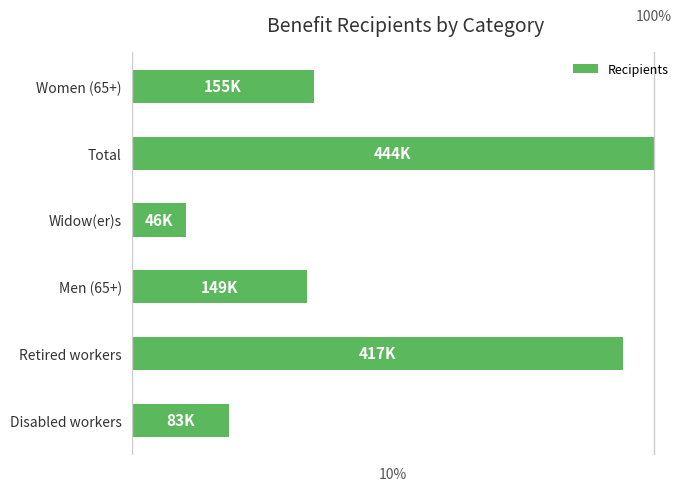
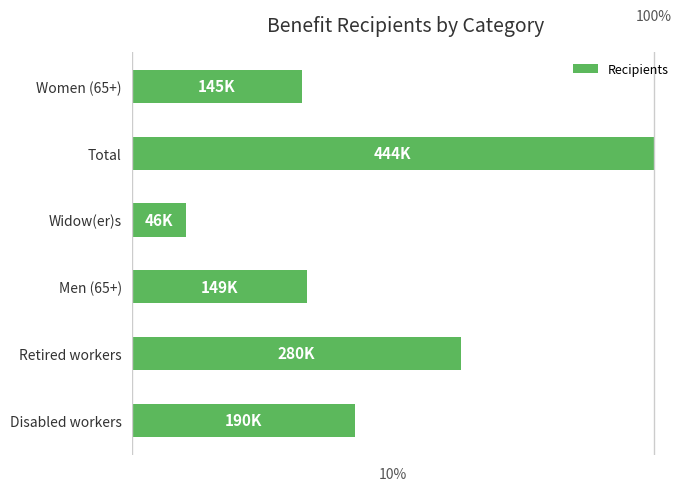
Women (65+): 155K -> 145K
Retired workers: 417K -> 280K
Disabled workers: 83K -> 190K
